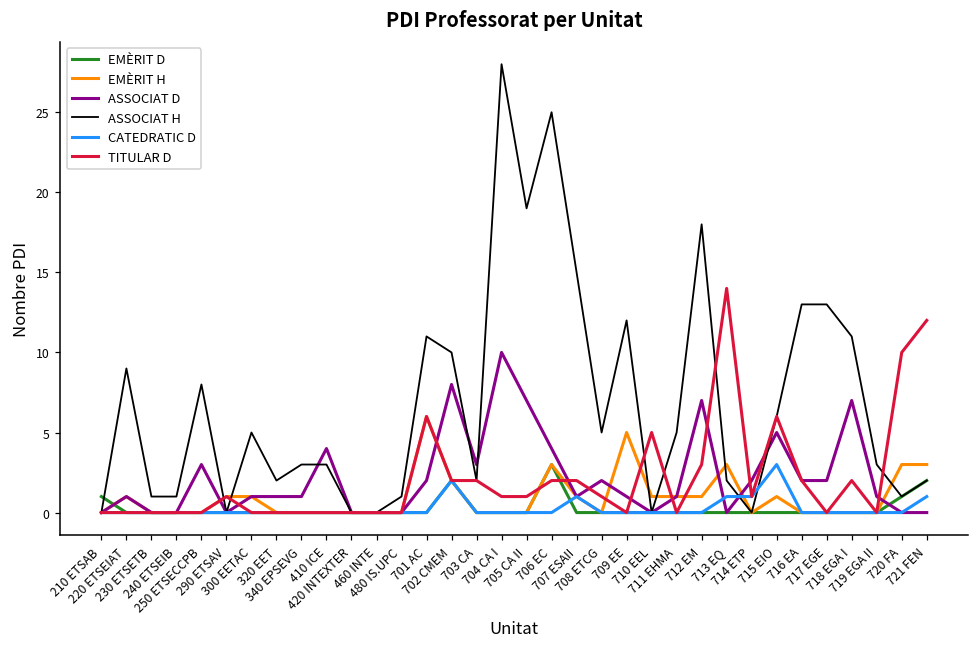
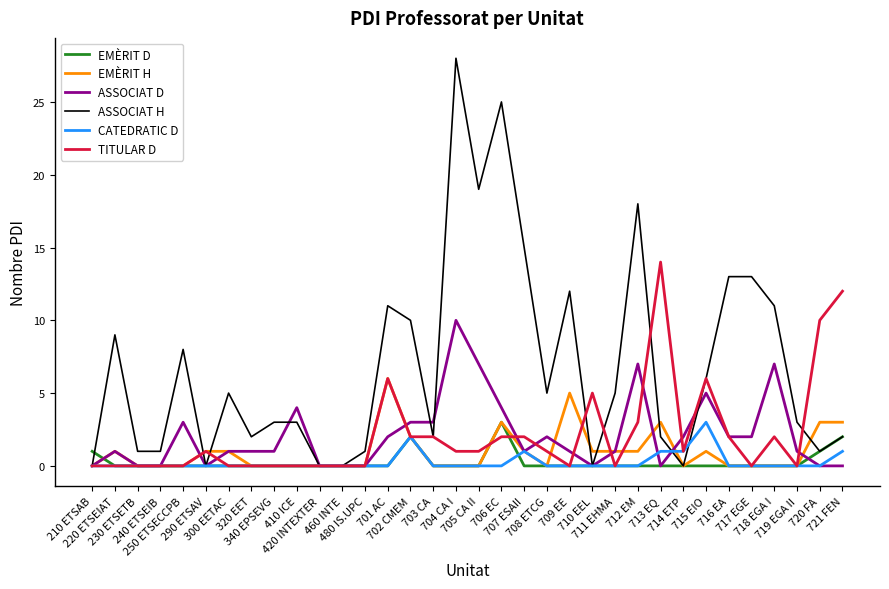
ASSOCIAT D, 702 CMEM: 8 -> 3
